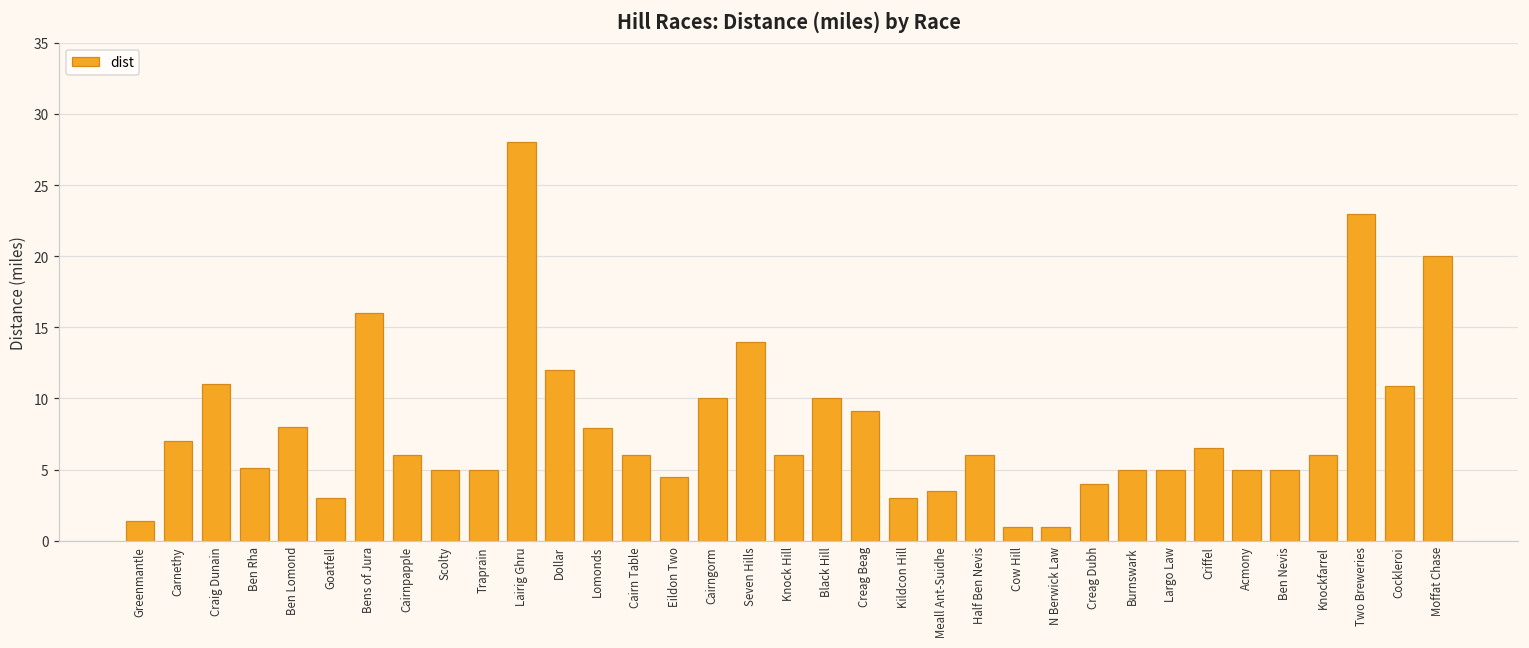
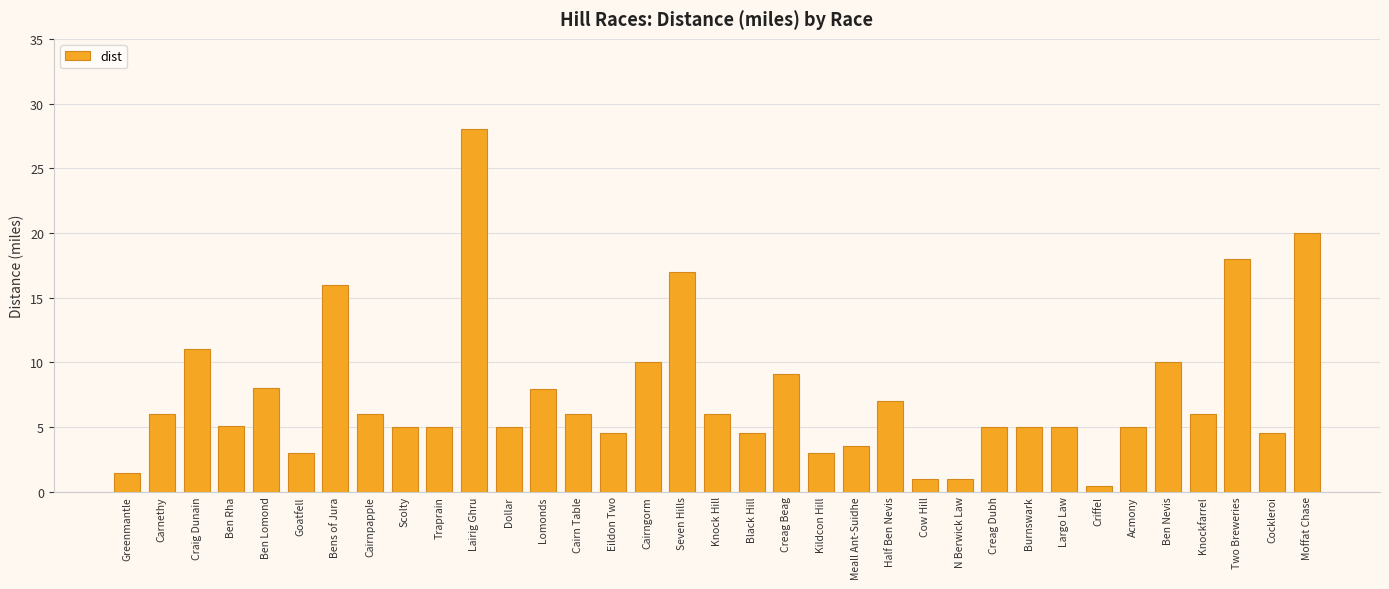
Carnethy: 7 -> 6
Dollar: 12 -> 5
Seven Hills: 14 -> 17
Black Hill: 10.0 -> 4.5
Half Ben Nevis: 6 -> 7
Creag Dubh: 4 -> 5
Criffel: 6.5 -> 0.4
Ben Nevis: 5 -> 10
Two Breweries: 23 -> 18
Cockleroi: 10.9 -> 4.5
